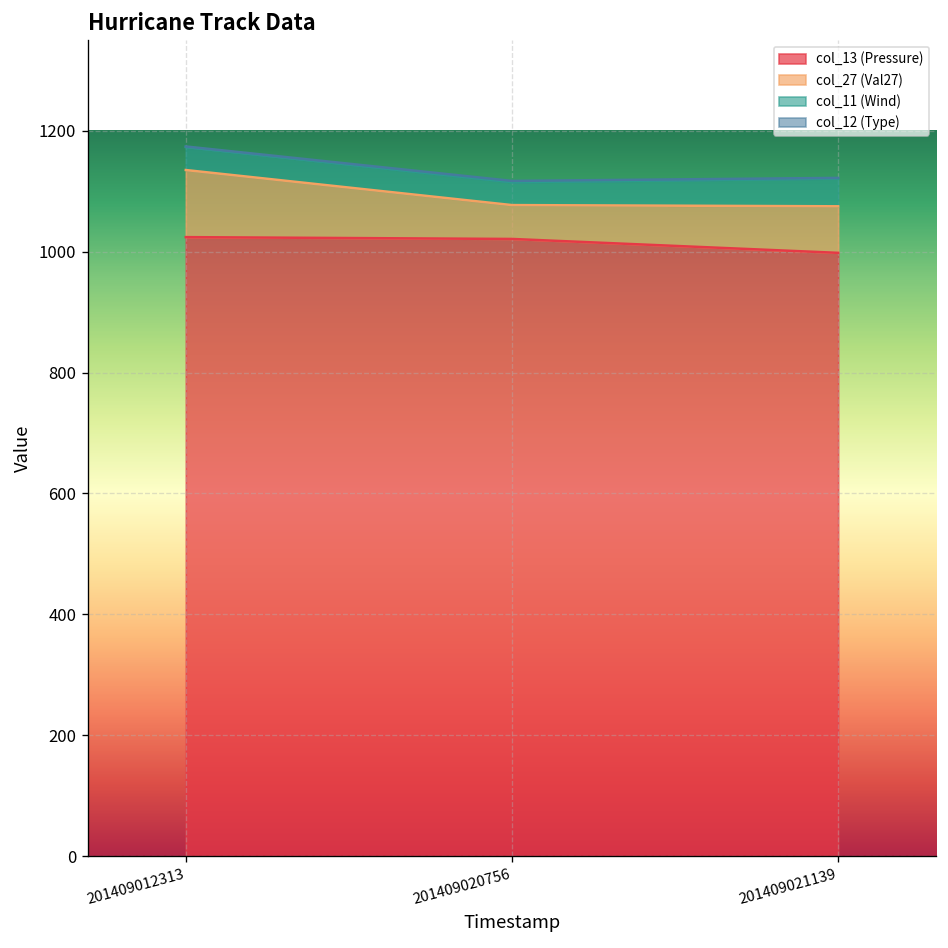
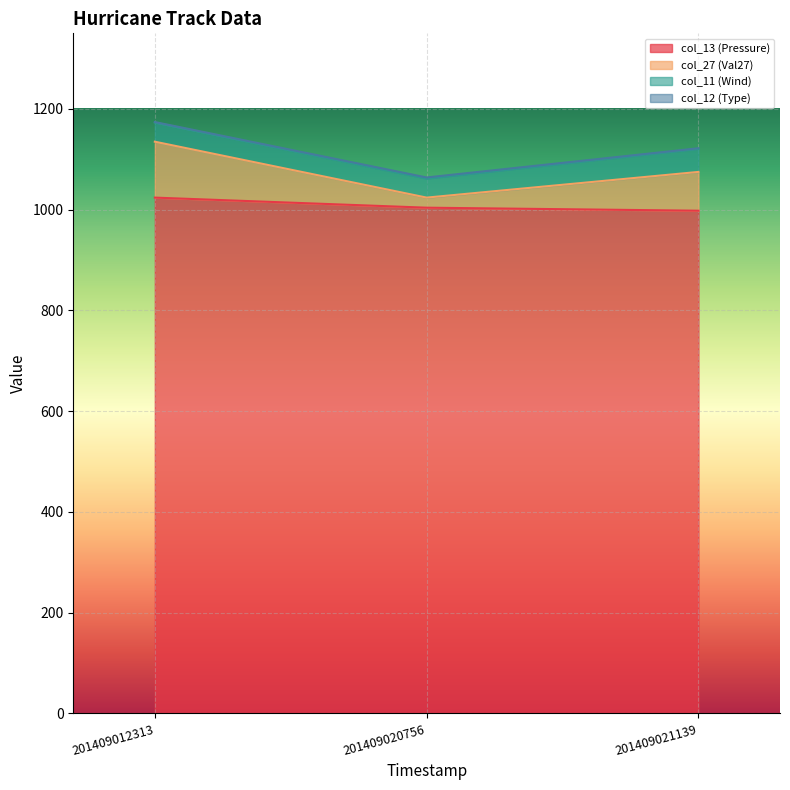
col_13 (Pressure), 201409020756: 1020 -> 1000
col_27 (Val27), 201409020756: 60 -> 20
